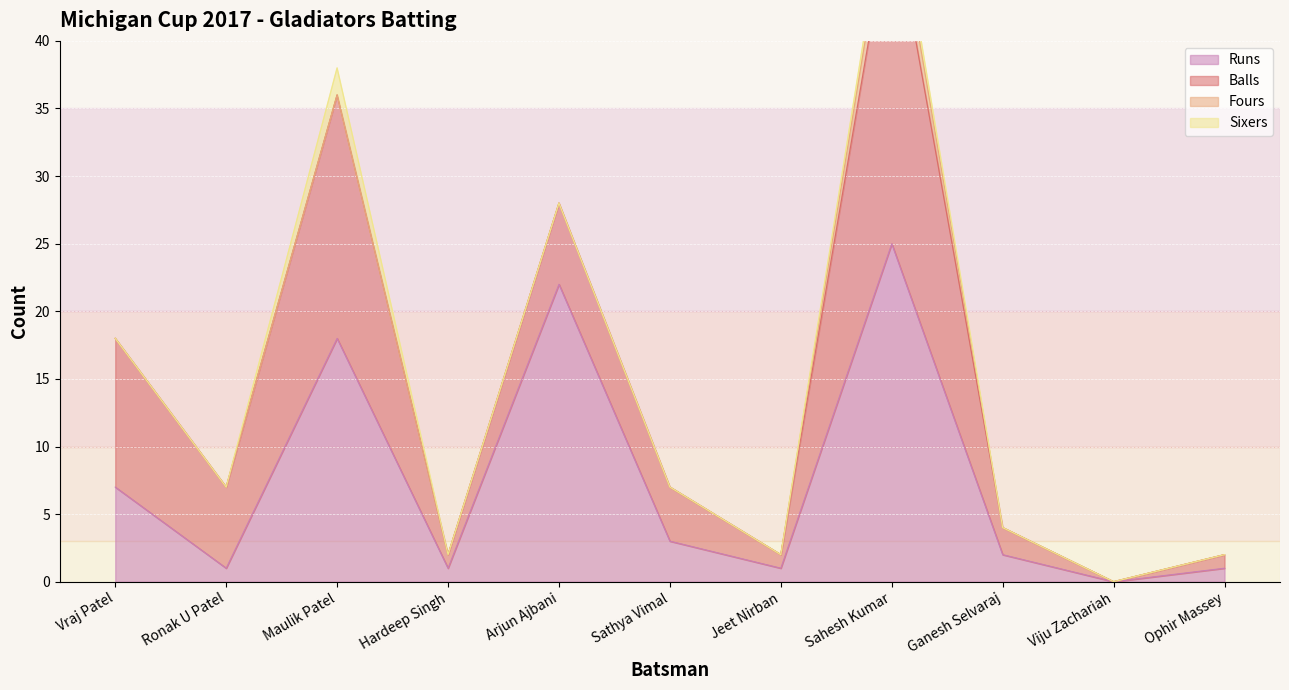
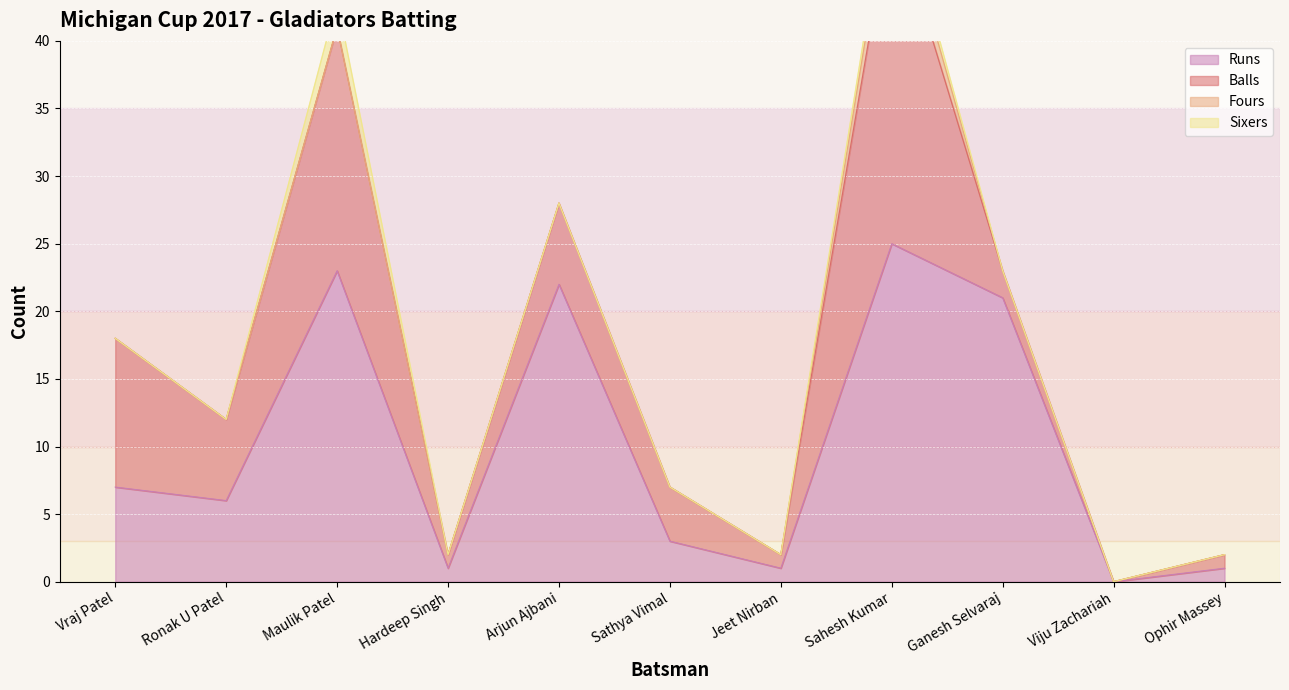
Runs, Ronak U Patel: 1 -> 6
Runs, Maulik Patel: 18 -> 23
Runs, Ganesh Selvaraj: 2 -> 21
